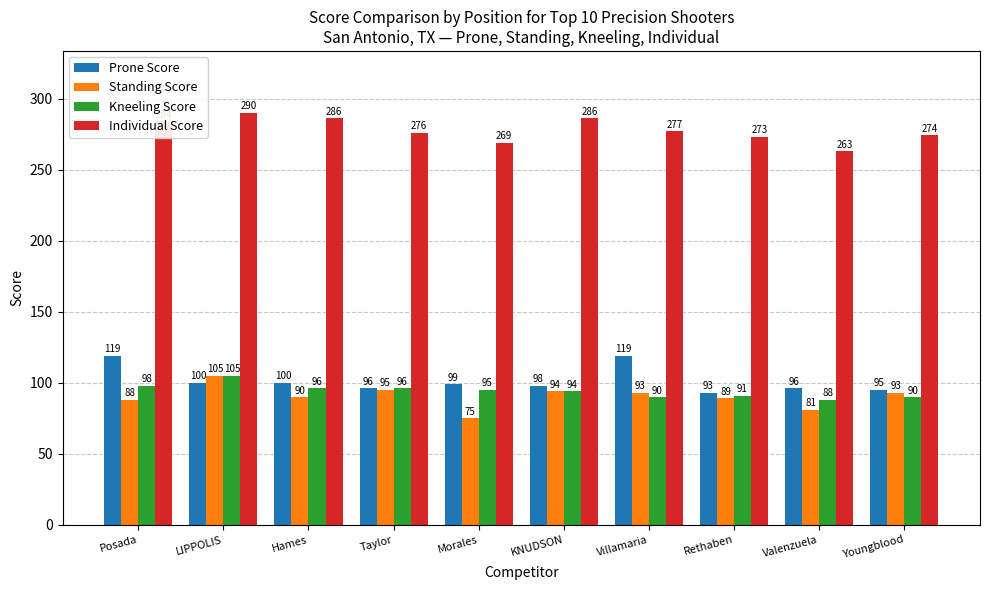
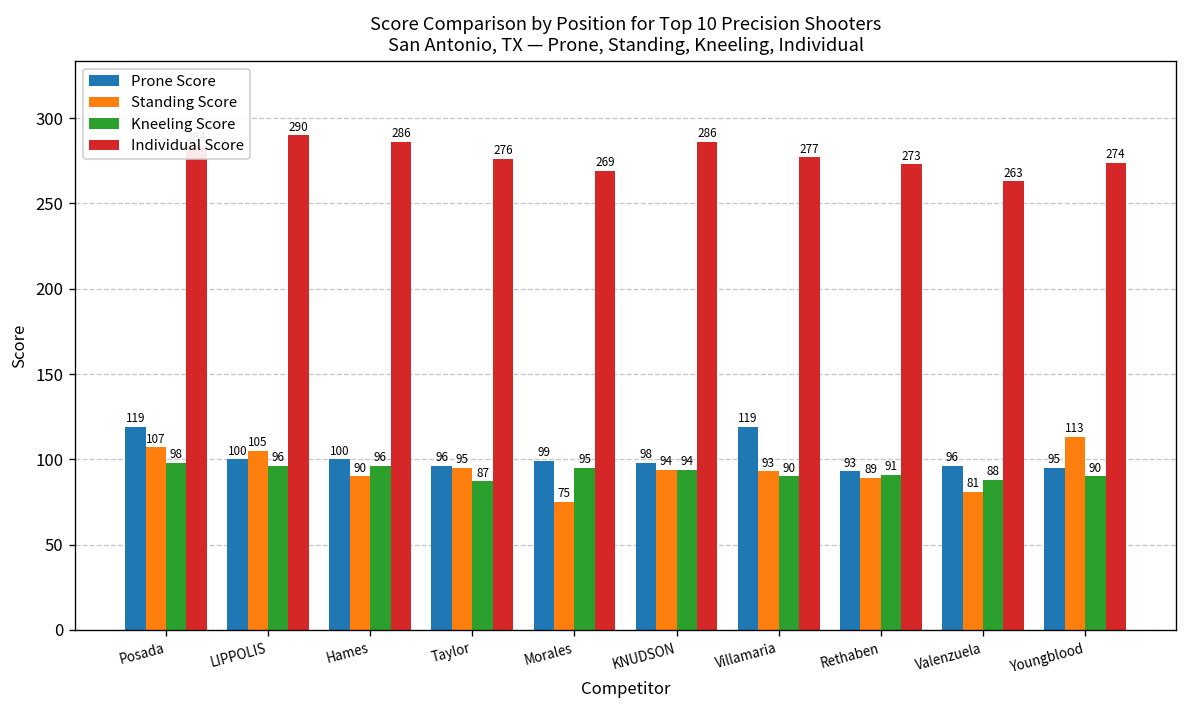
Standing Score, Posada: 88 -> 107
Kneeling Score, LIPPOLIS: 105 -> 96
Kneeling Score, Taylor: 96 -> 87
Standing Score, Youngblood: 93 -> 113
